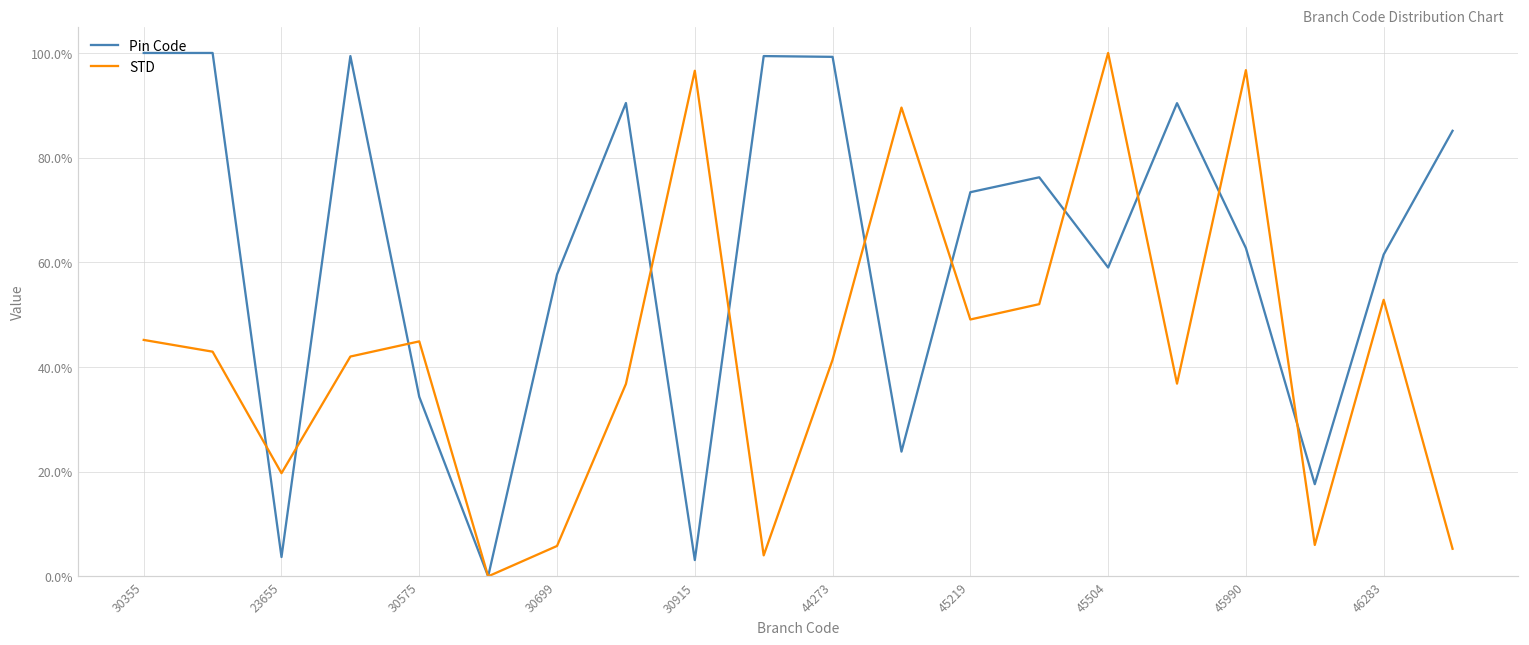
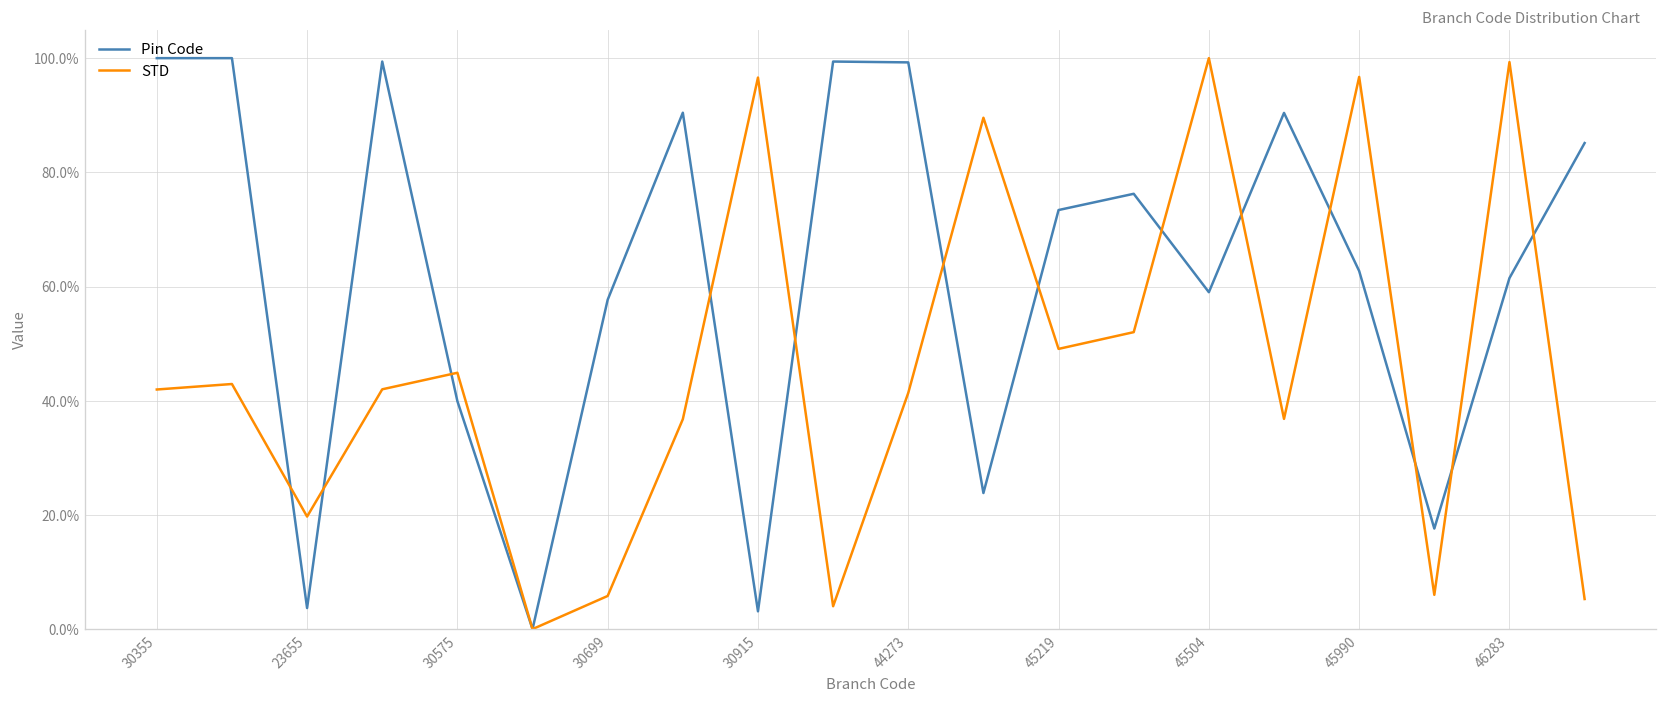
STD, 30355: 45% -> 42%
Pin Code, 30575: 34% -> 40%
STD, 46283: 53% -> 99%
